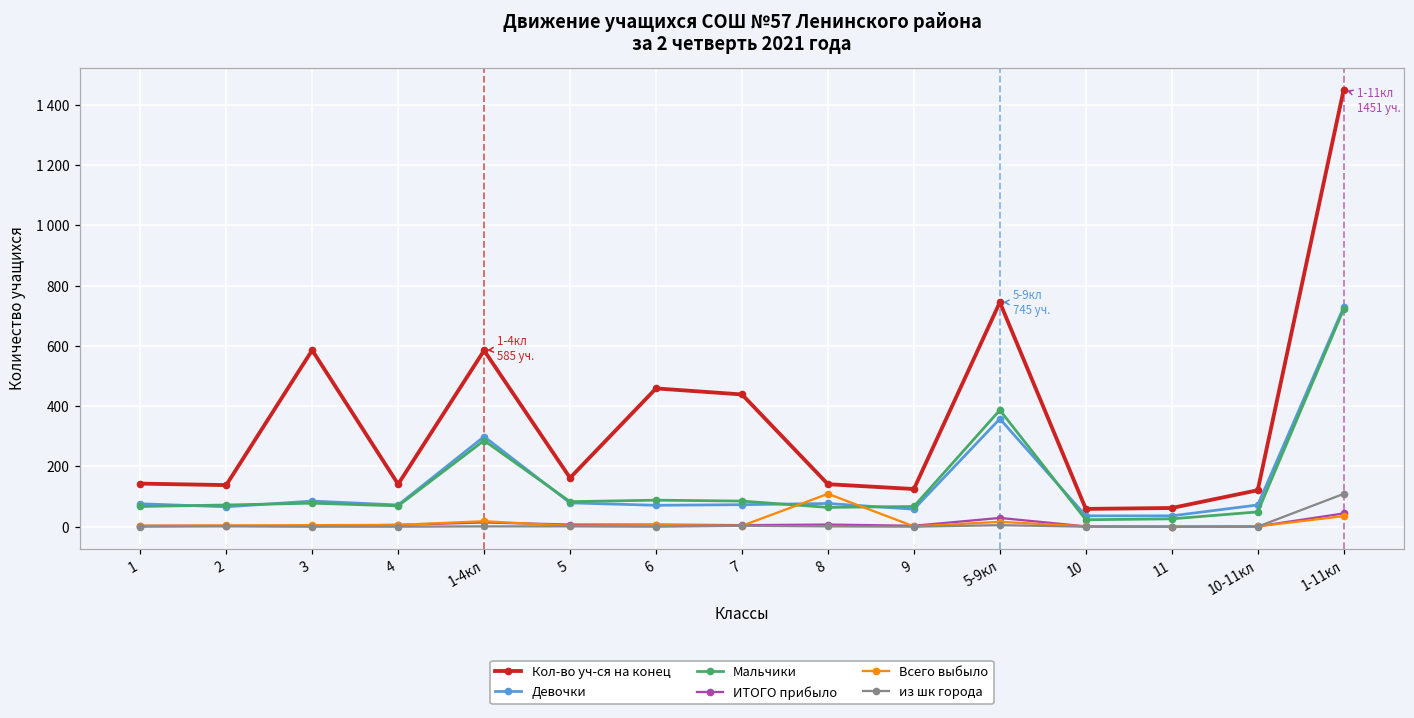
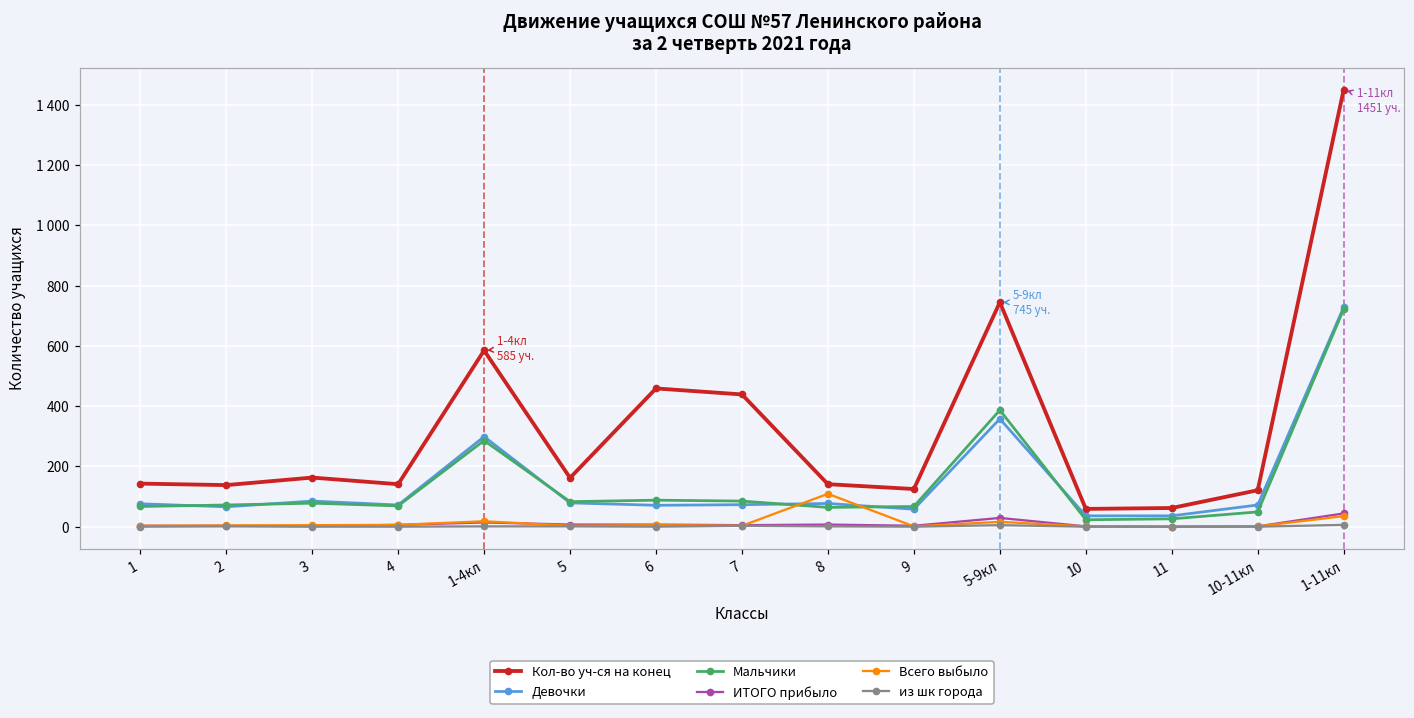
Кол-во уч-ся на конец, 3: 590 -> 160
из шк города, 1-11кл: 110 -> 10
